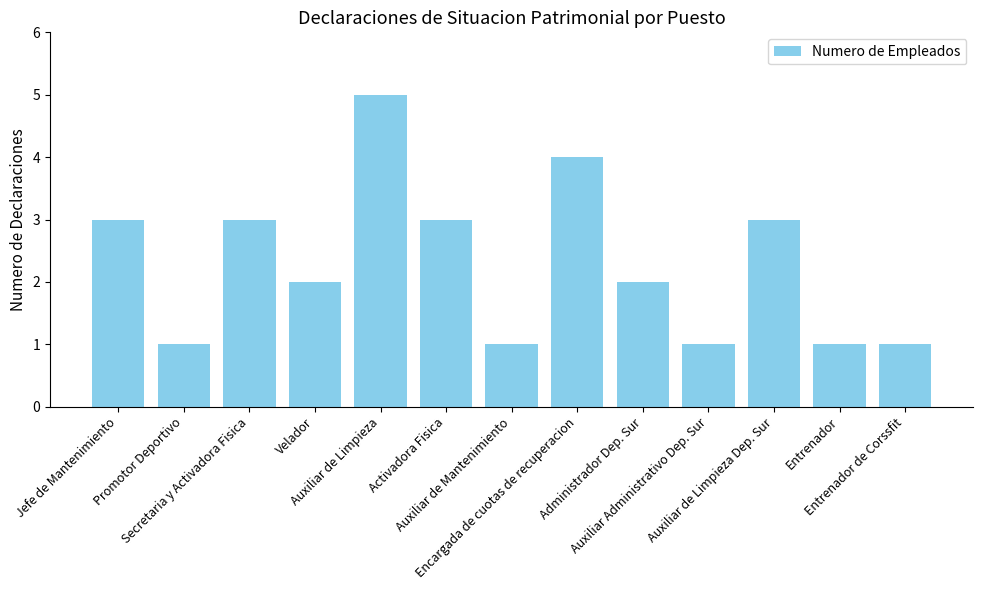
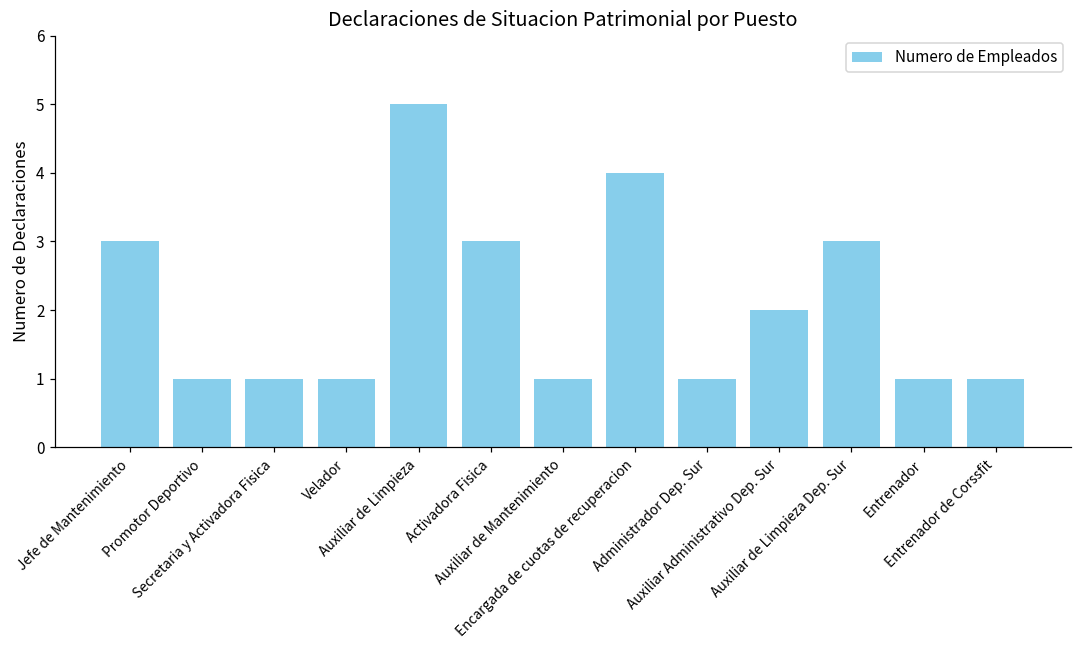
Secretaria y Activadora Fisica: 3 -> 1
Velador: 2 -> 1
Administrador Dep. Sur: 2 -> 1
Auxiliar Administrativo Dep. Sur: 1 -> 2
